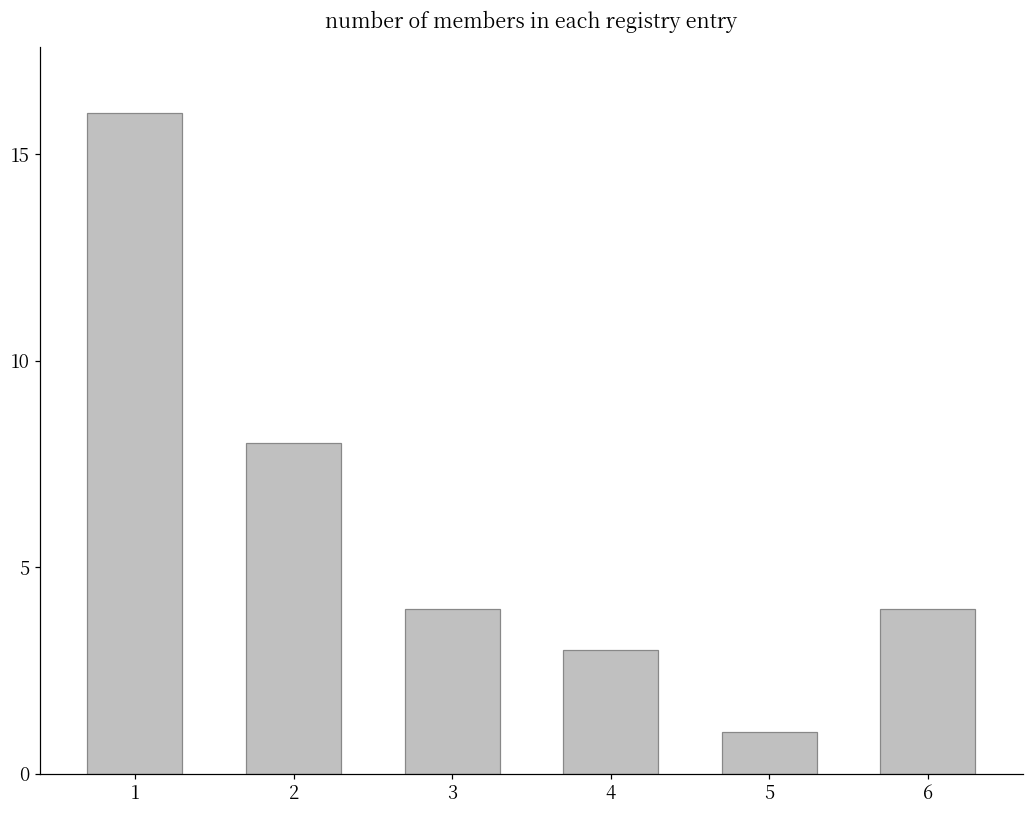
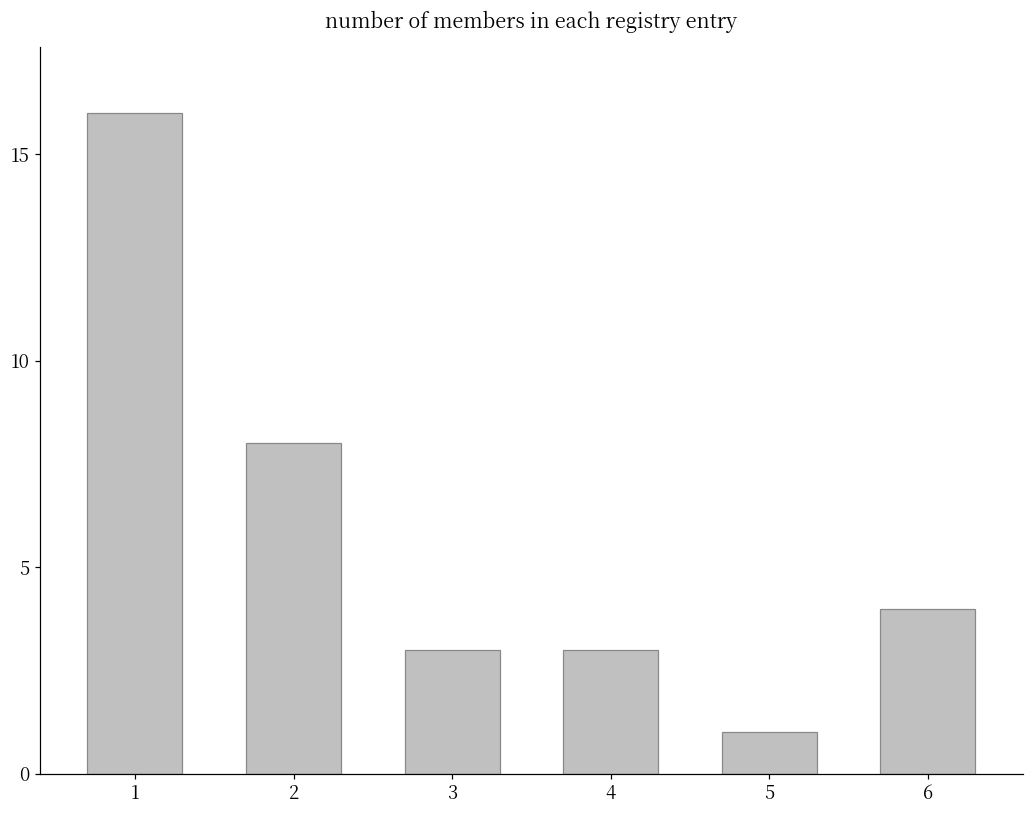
3: 4 -> 3
